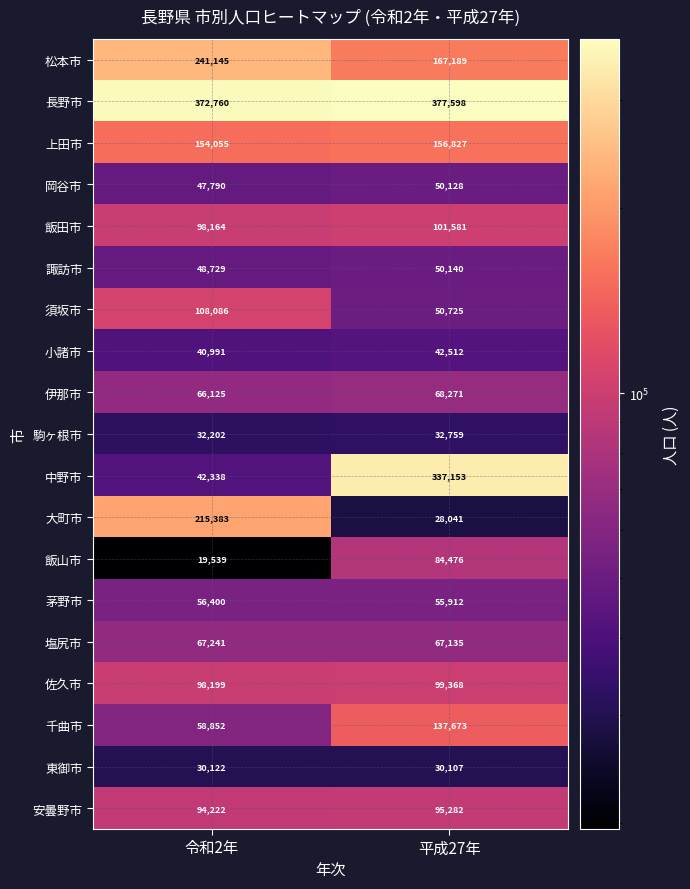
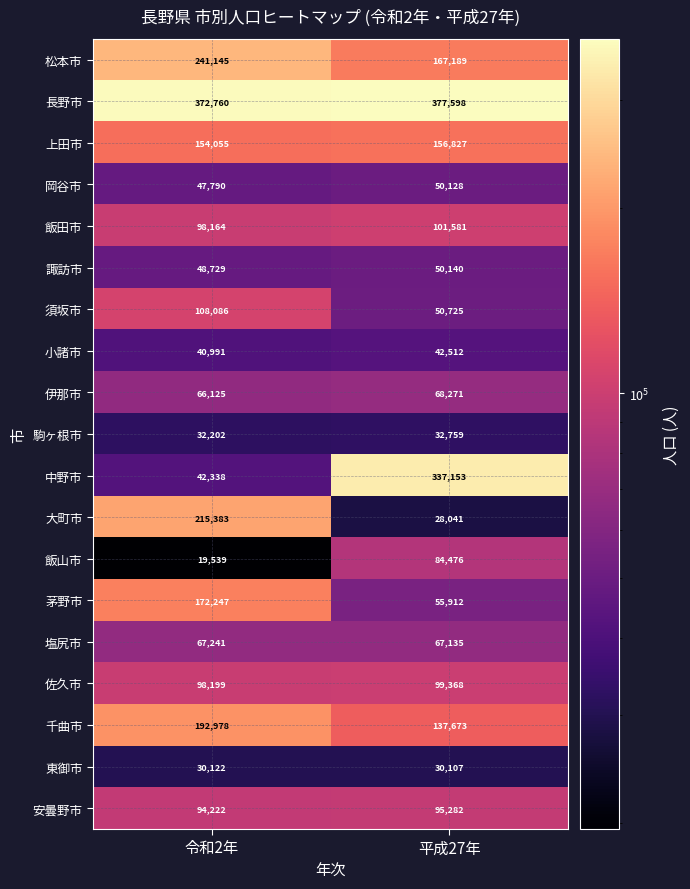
茅野市, 令和2年: 56,400 -> 172,247
千曲市, 令和2年: 58,852 -> 192,978
